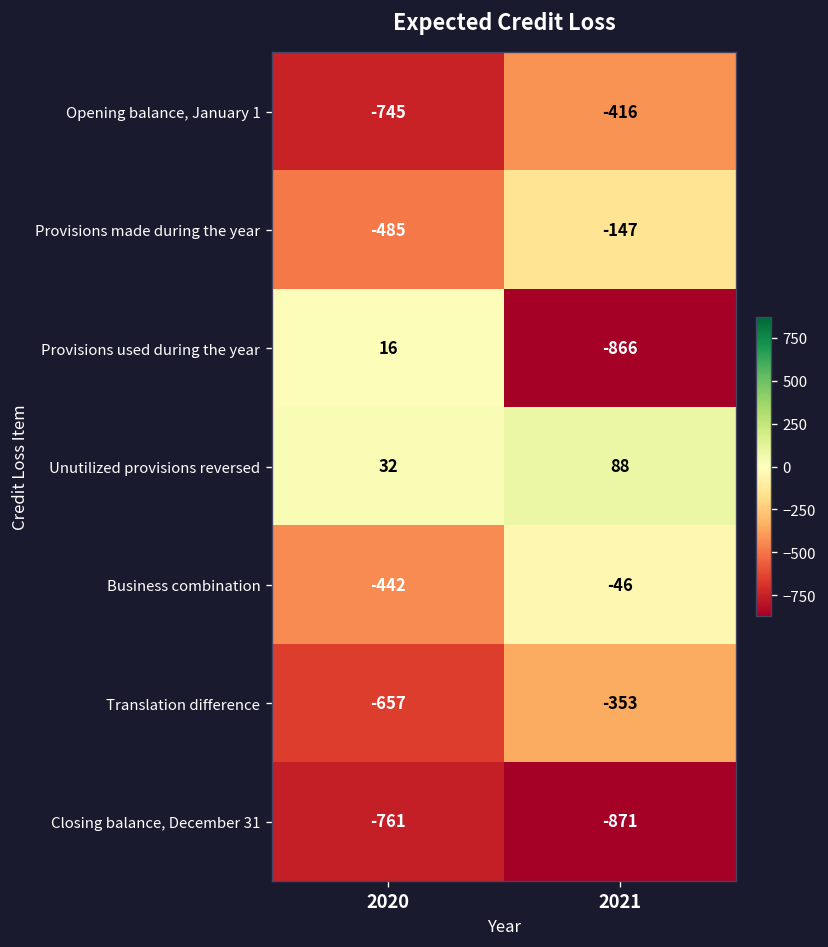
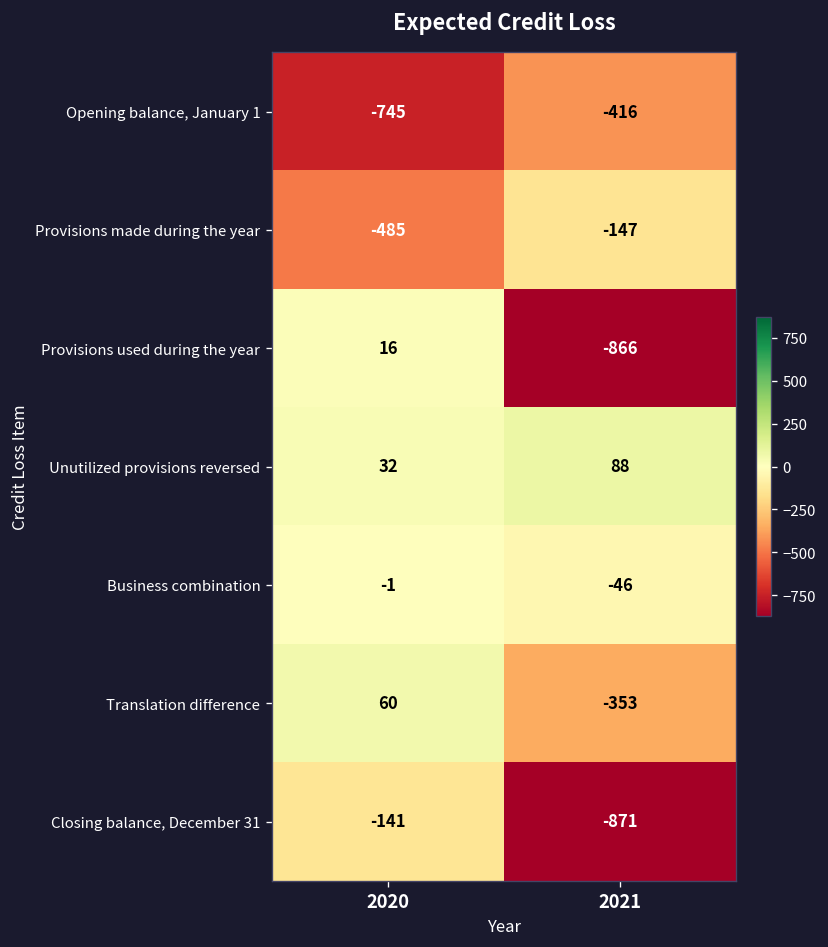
Business combination, 2020: -442 -> -1
Translation difference, 2020: -657 -> 60
Closing balance, December 31, 2020: -761 -> -141
